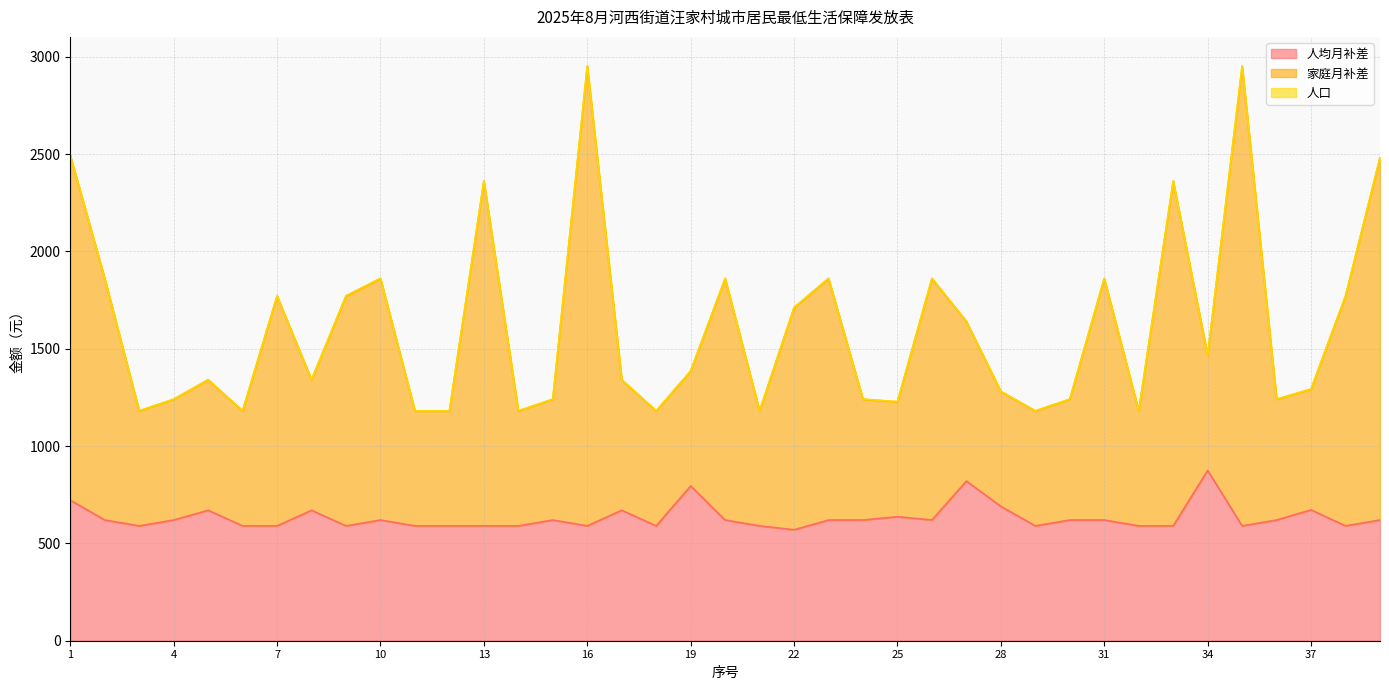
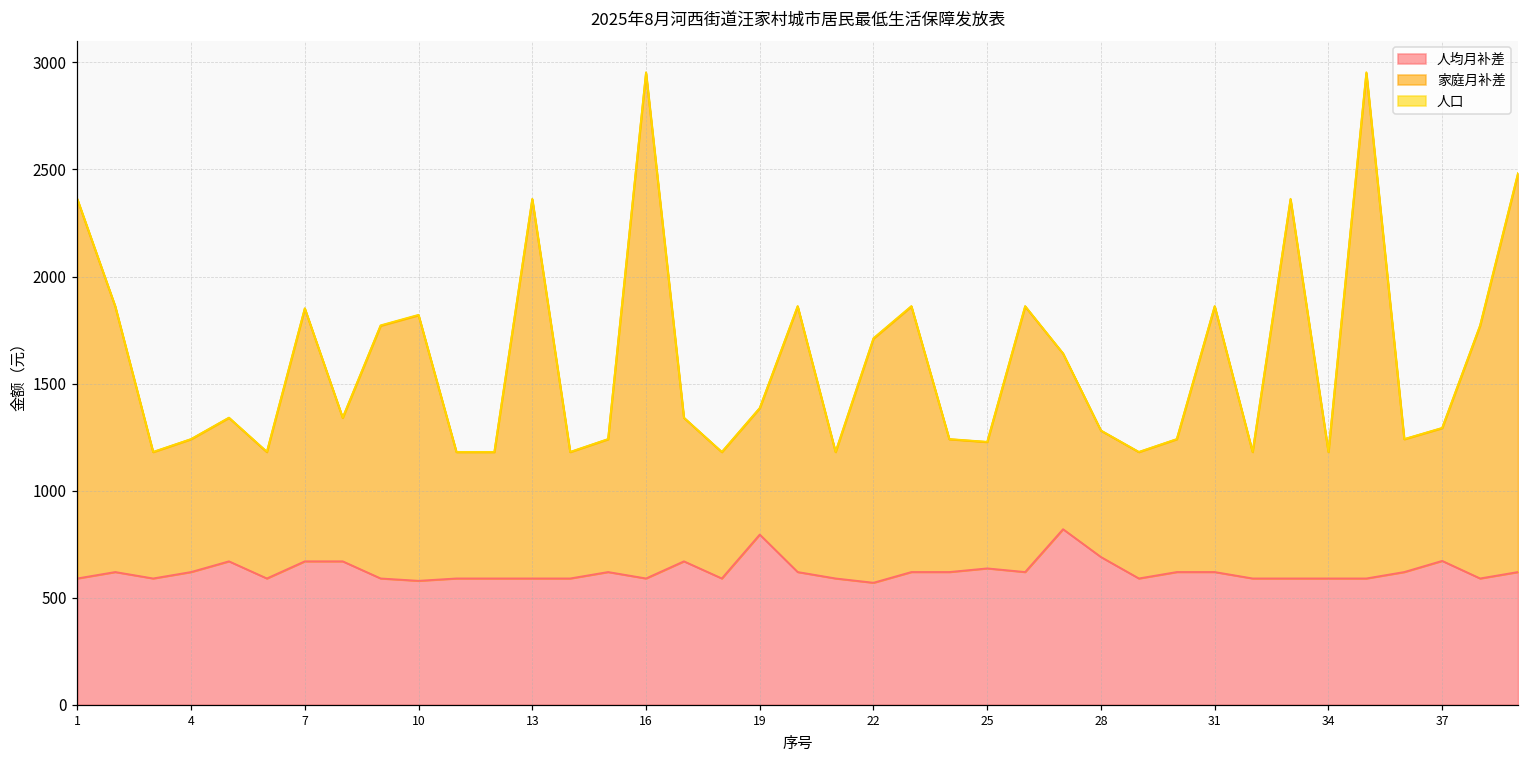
人均月补差, 1: 720 -> 590
人均月补差, 7: 590 -> 670
人均月补差, 10: 620 -> 580
人均月补差, 34: 880 -> 590
